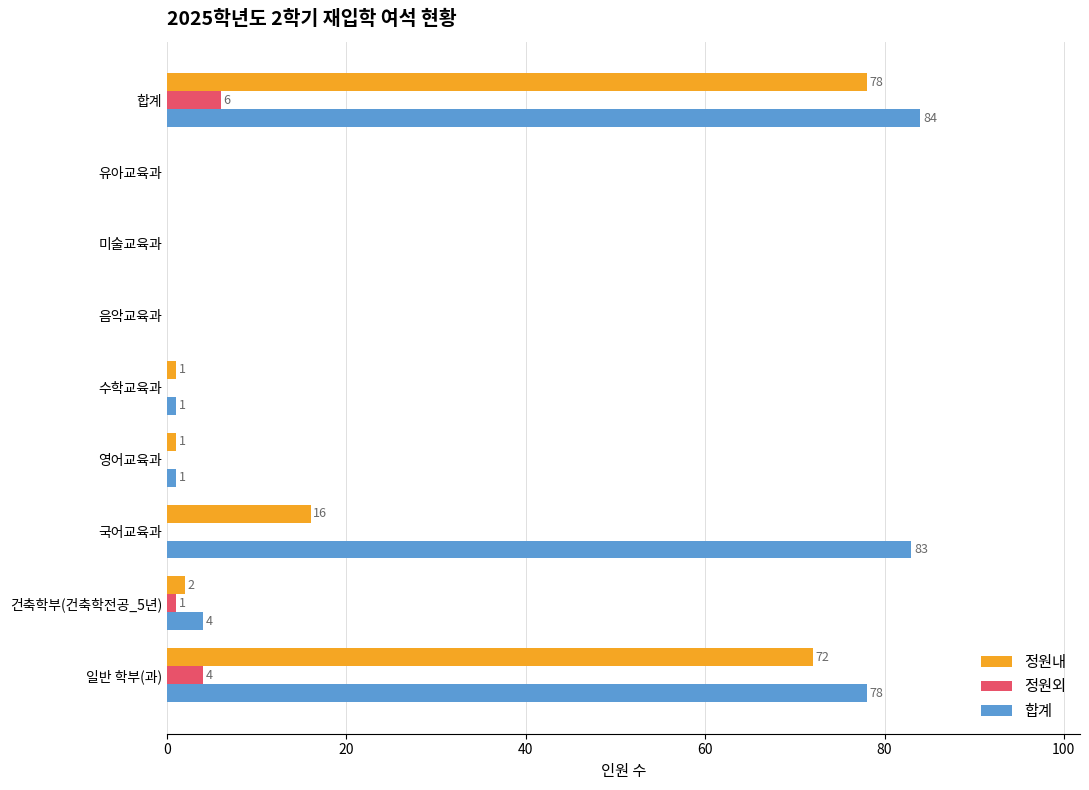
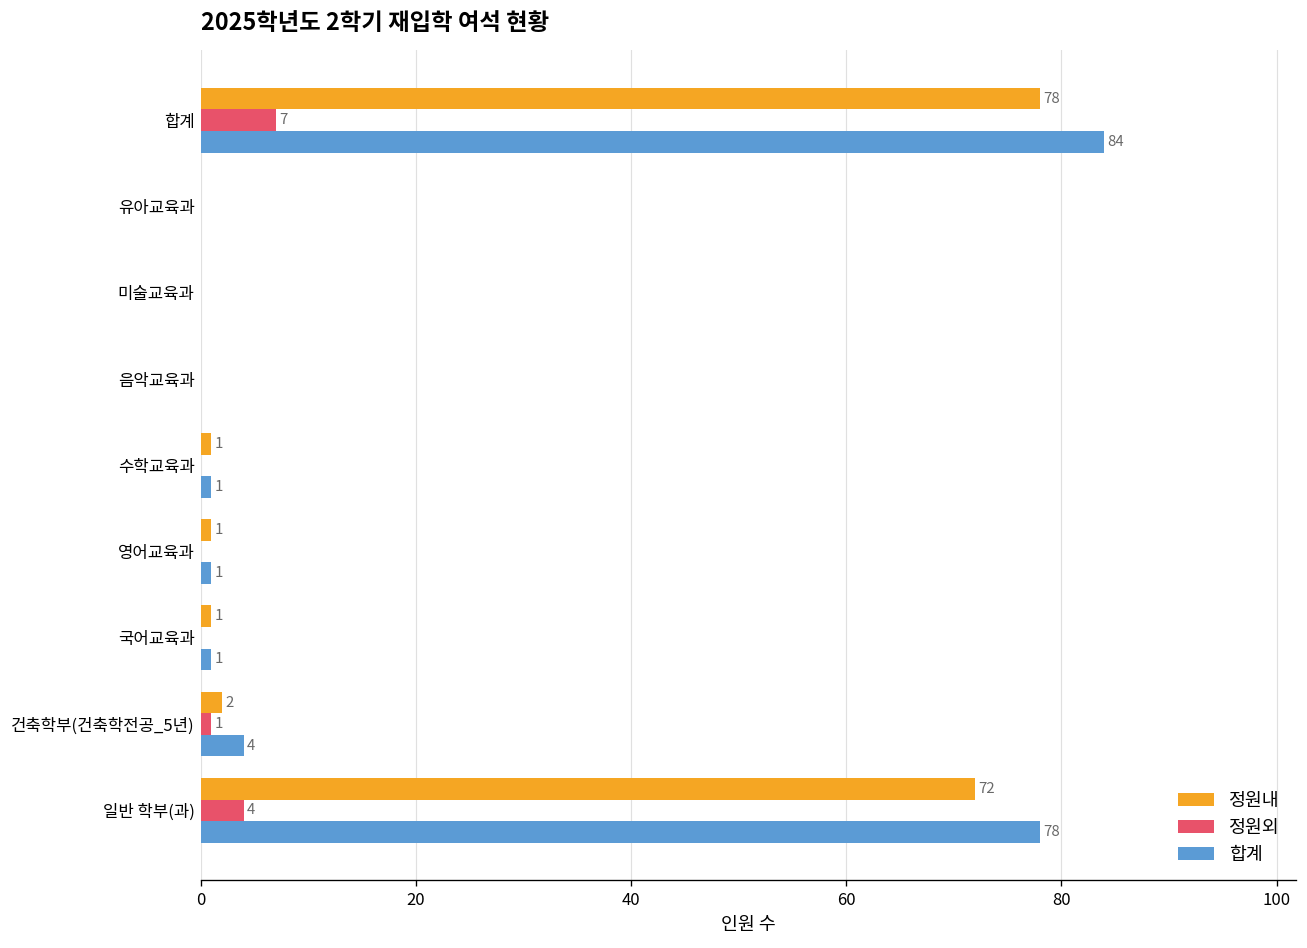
정원외, 합계: 6 -> 7
정원내, 국어교육과: 16 -> 1
합계, 국어교육과: 83 -> 1
